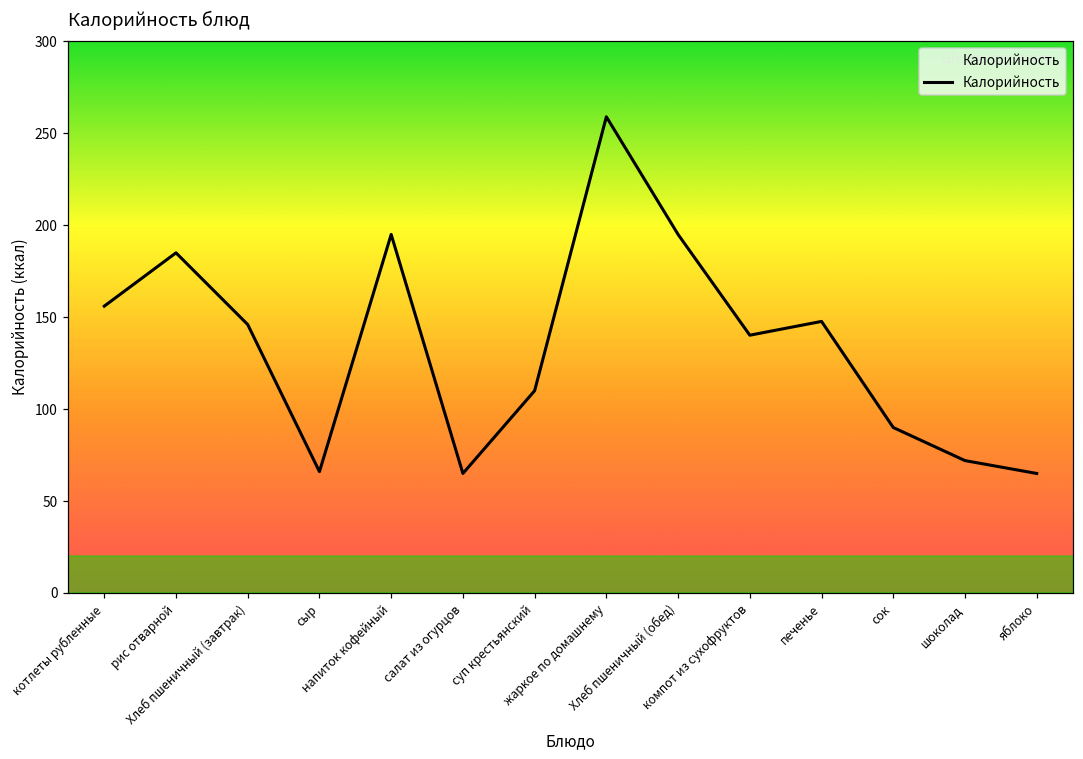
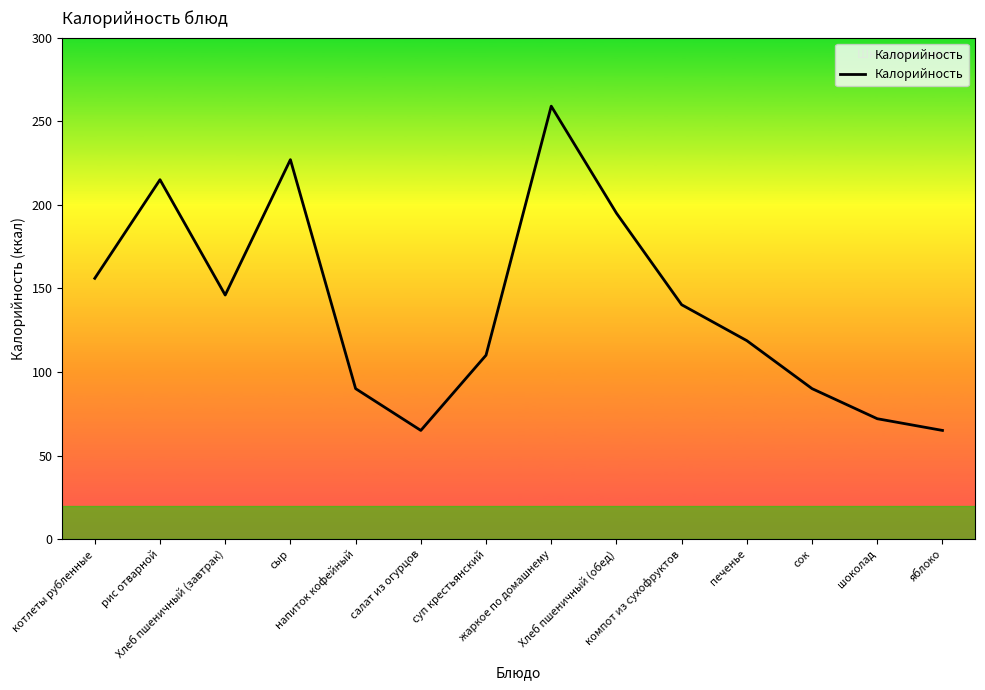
рис отварной: 185 -> 215
сыр: 66 -> 227
напиток кофейный: 195 -> 90
печенье: 148 -> 119
